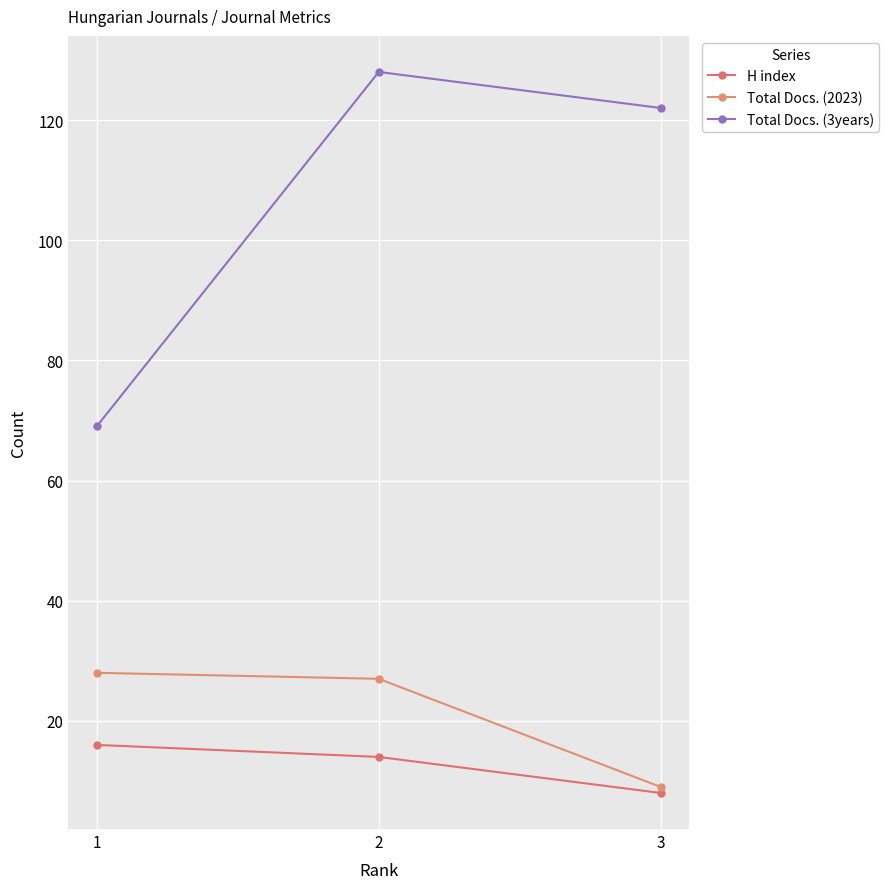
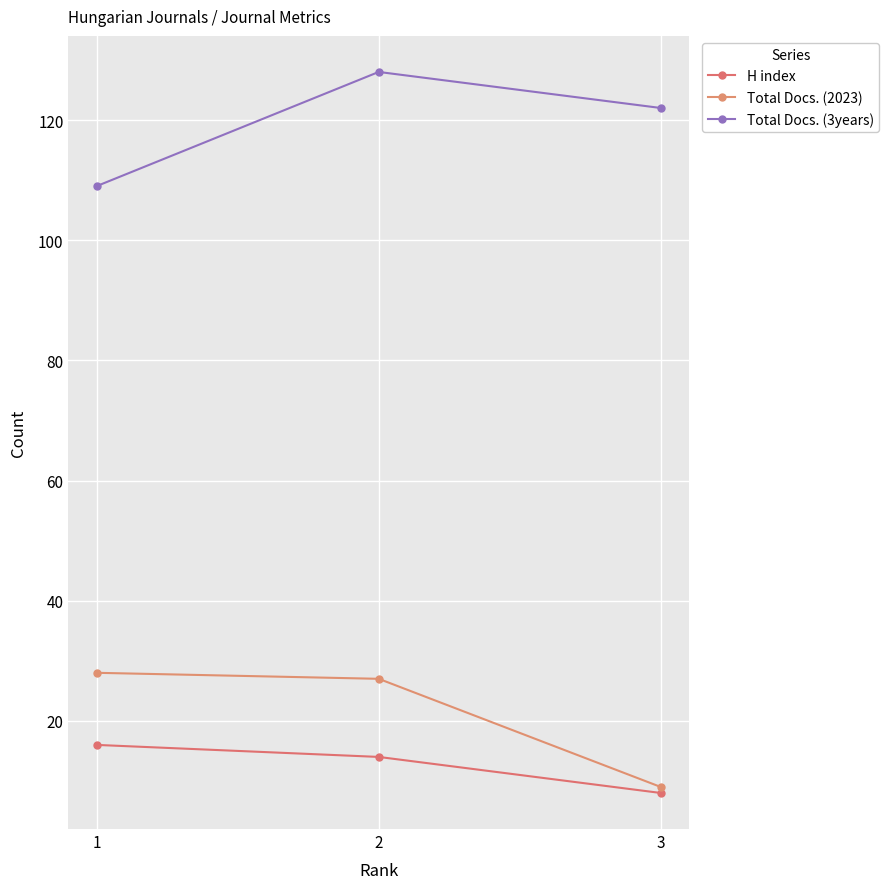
Total Docs. (3years), 1: 69 -> 109
